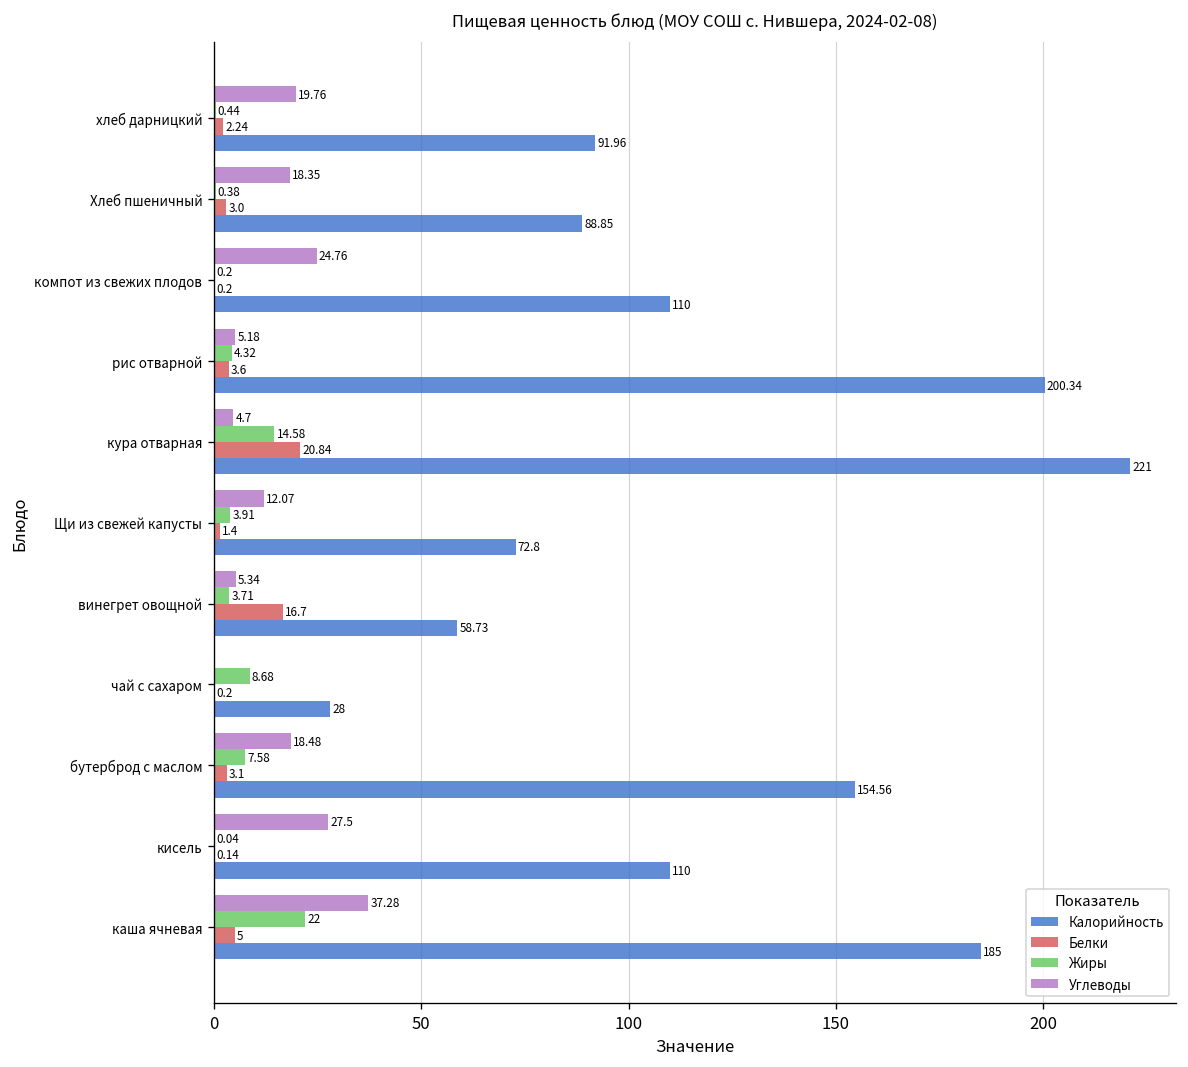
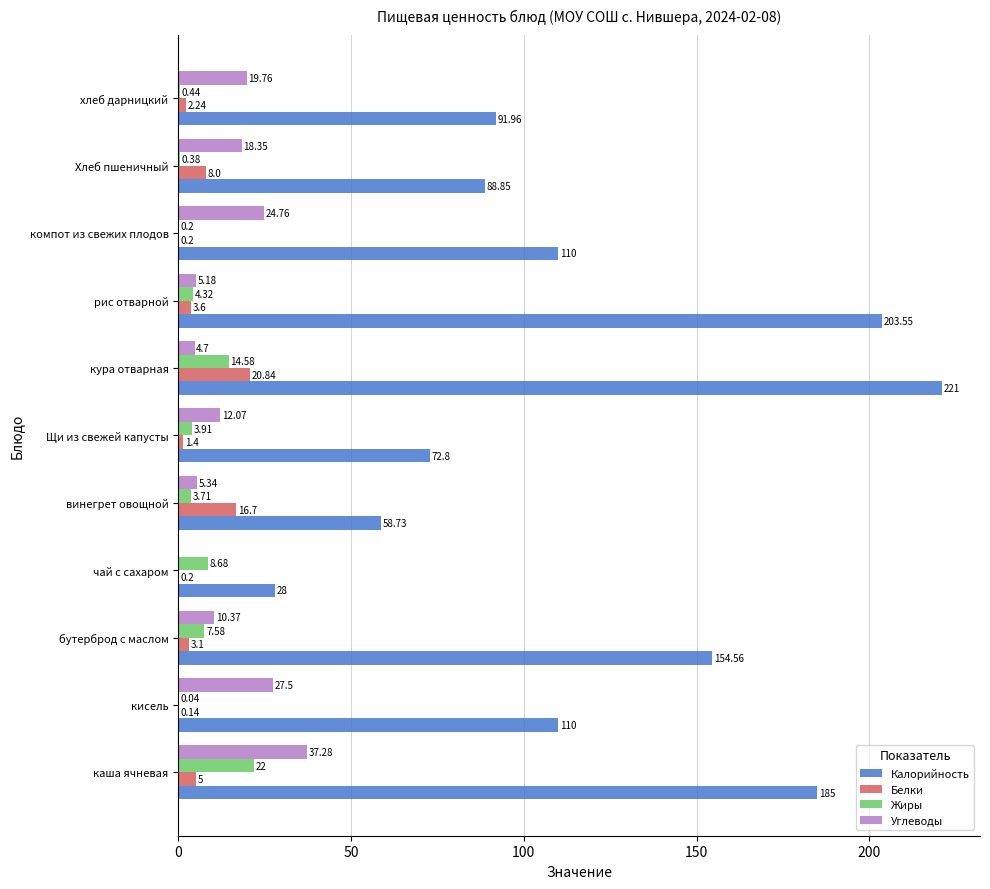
Белки, Хлеб пшеничный: 3.0 -> 8.0
Калорийность, рис отварной: 200.34 -> 203.55
Углеводы, бутерброд с маслом: 18.48 -> 10.37
